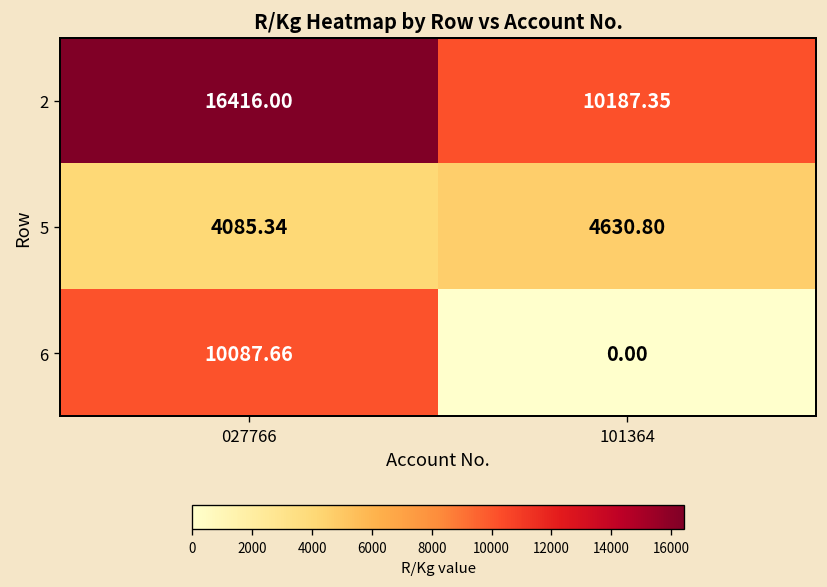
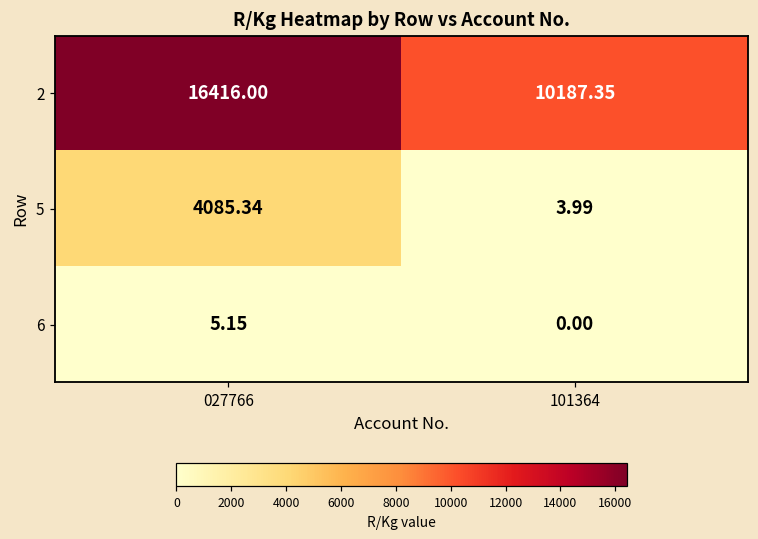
5, 101364: 4630.80 -> 3.99
6, 027766: 10087.66 -> 5.15
